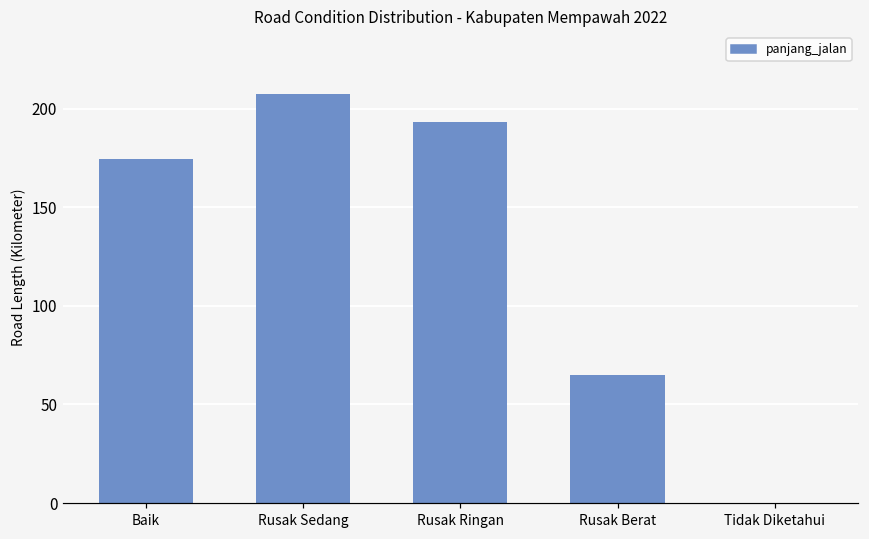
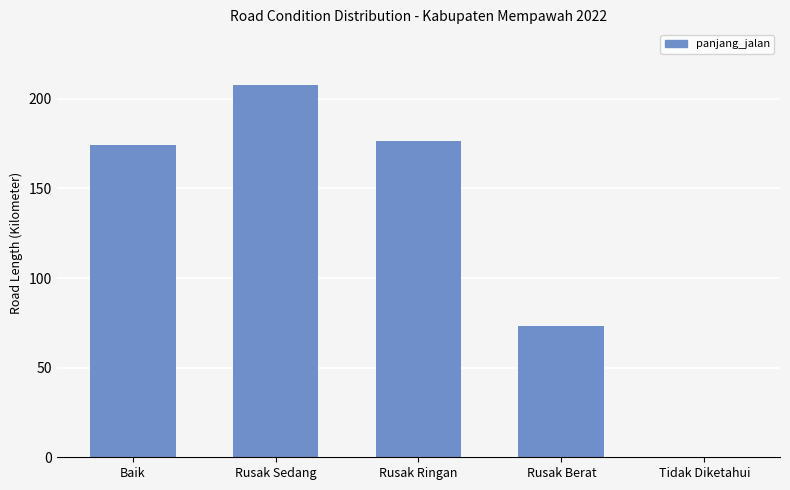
Rusak Ringan: 193 -> 177
Rusak Berat: 65 -> 73
